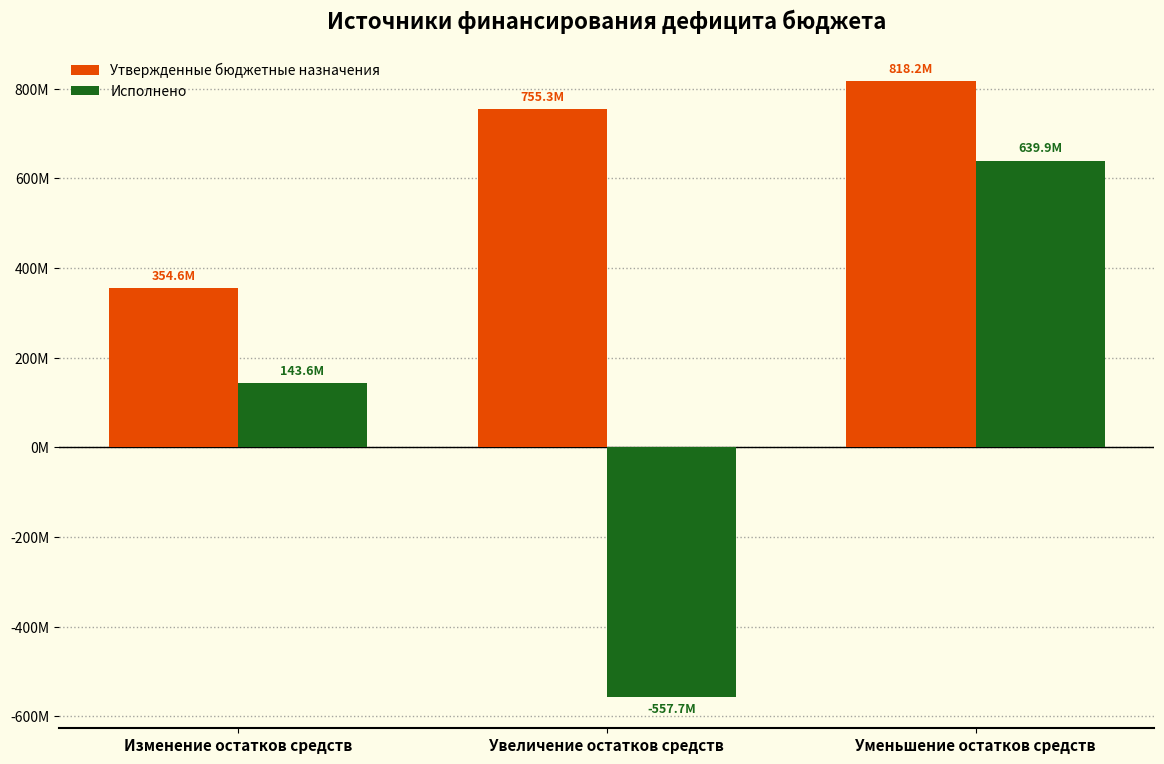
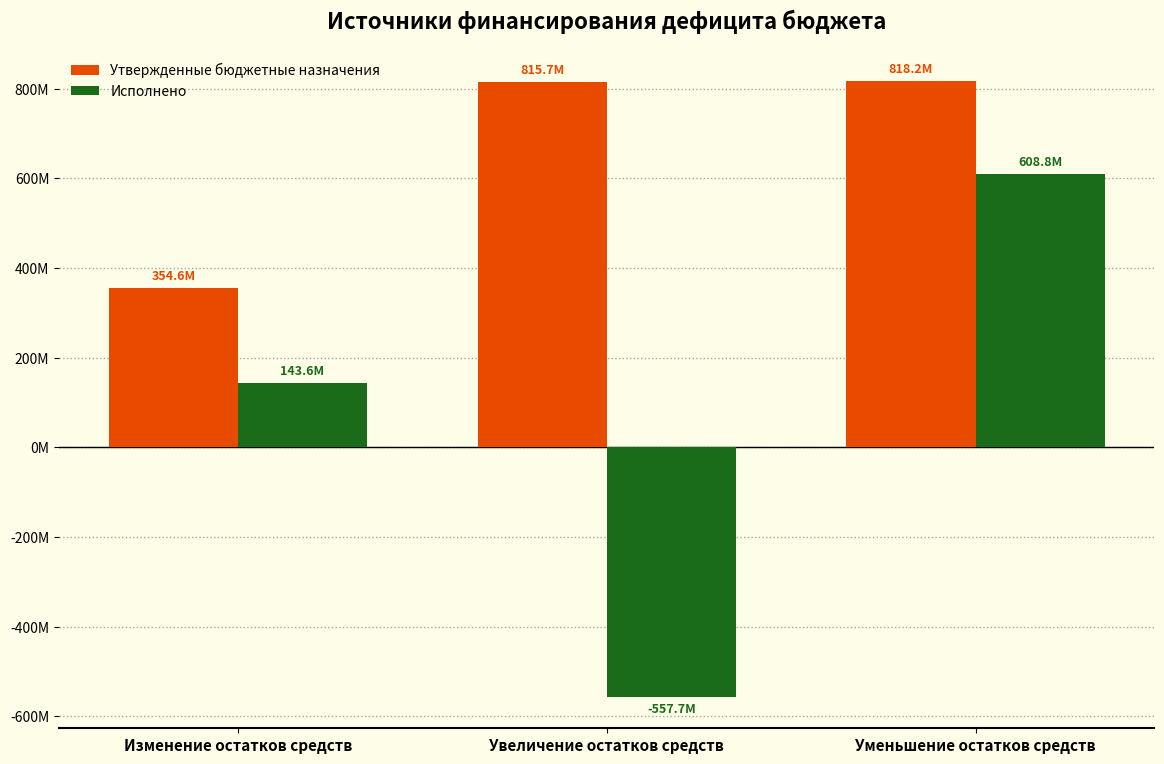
Утвержденные бюджетные назначения, Увеличение остатков средств: 755.3M -> 815.7M
Исполнено, Уменьшение остатков средств: 639.9M -> 608.8M
